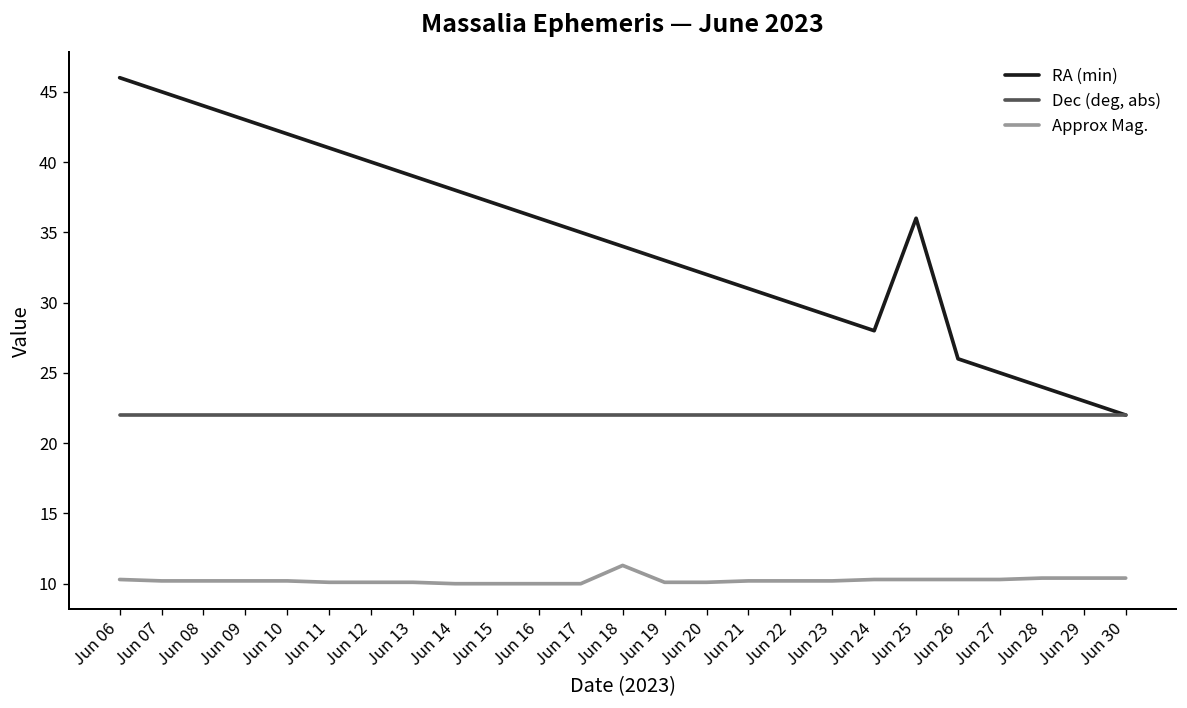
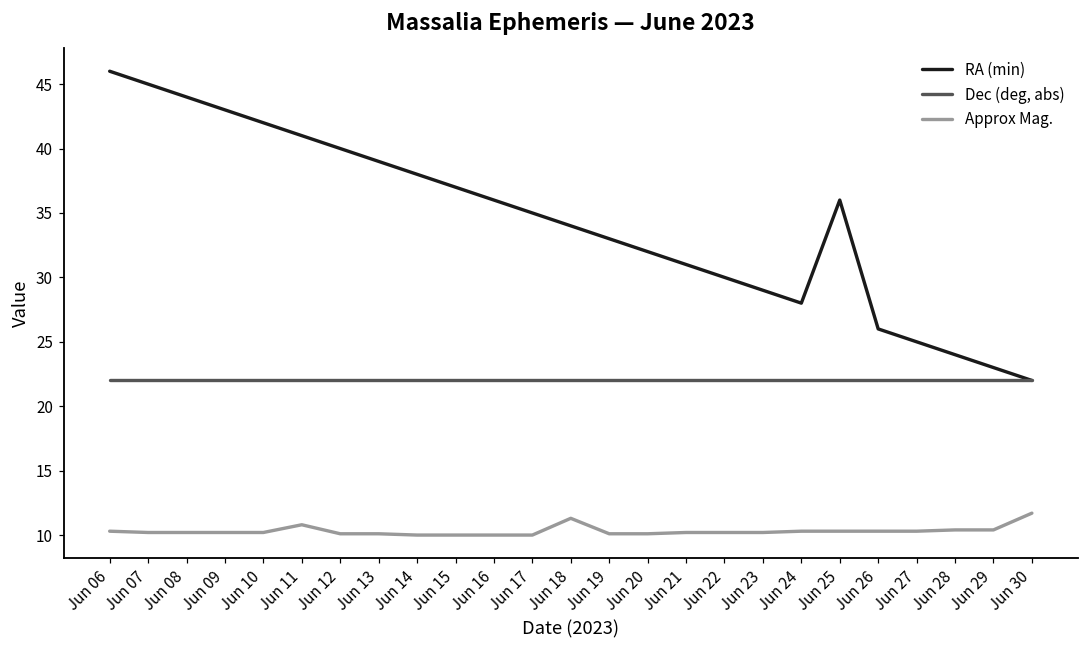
Approx Mag., Jun 11: 10.1 -> 10.8
Approx Mag., Jun 30: 10.4 -> 11.7
